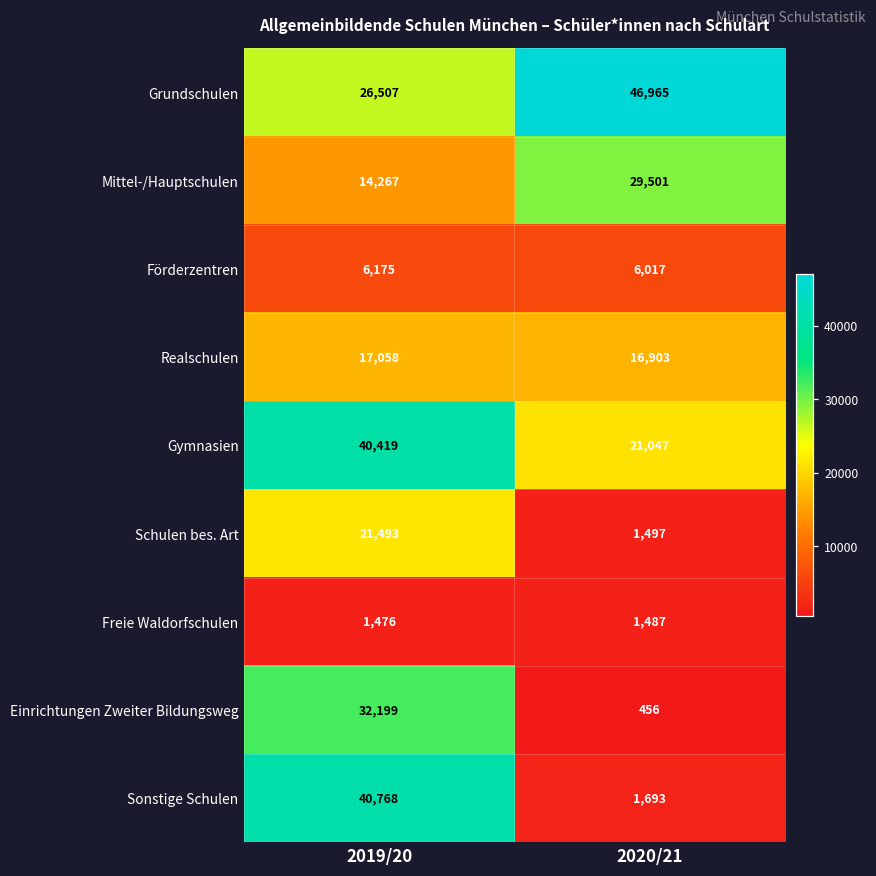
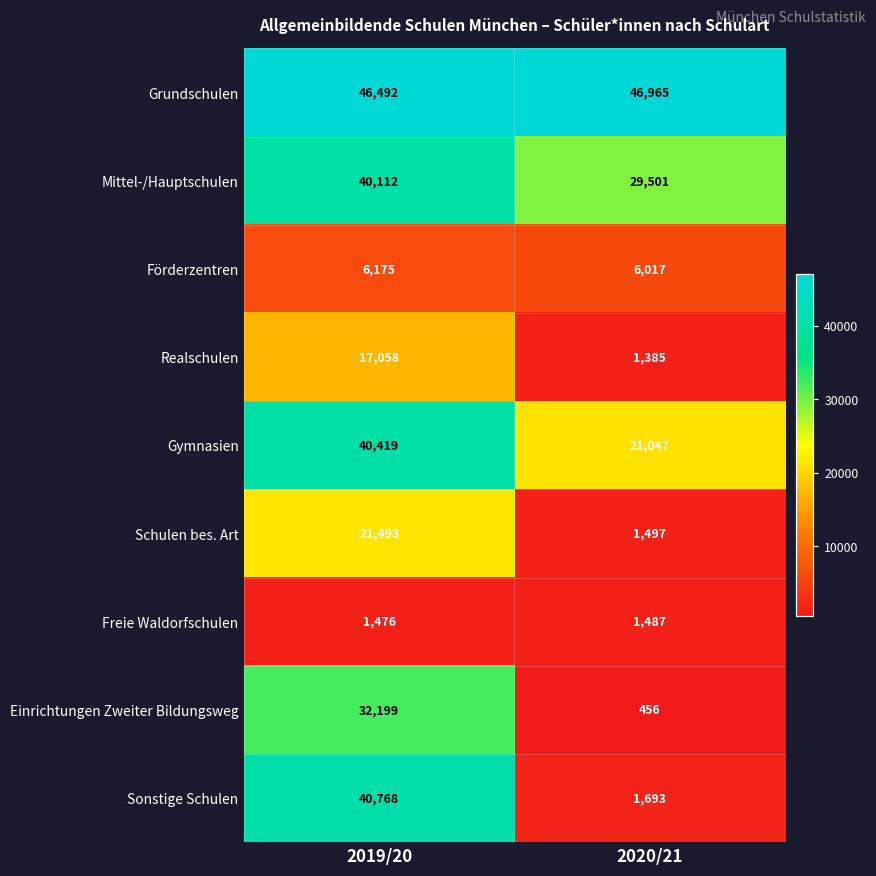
Grundschulen, 2019/20: 26,507 -> 46,492
Mittel-/Hauptschulen, 2019/20: 14,267 -> 40,112
Realschulen, 2020/21: 16,903 -> 1,385
